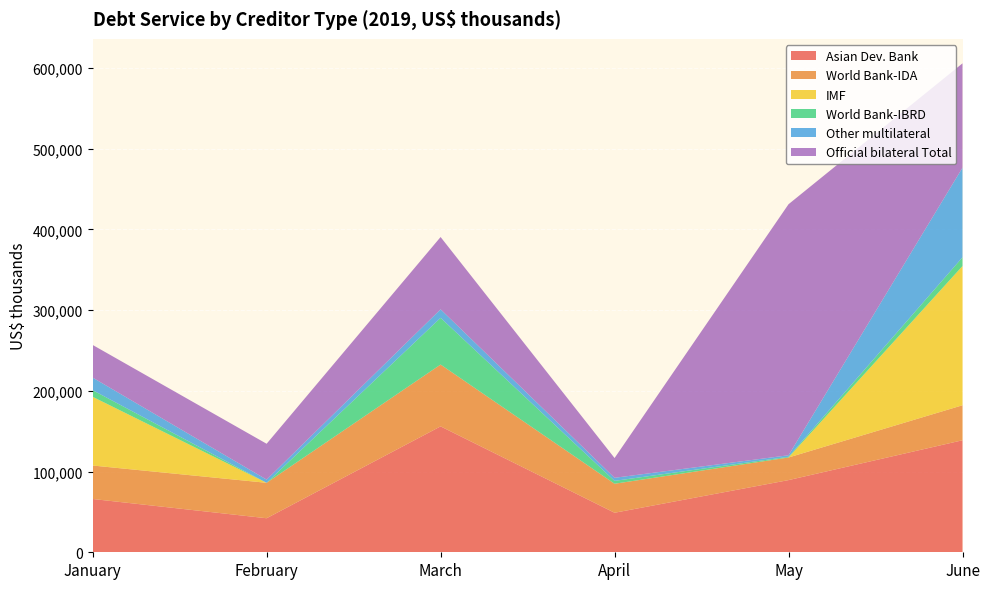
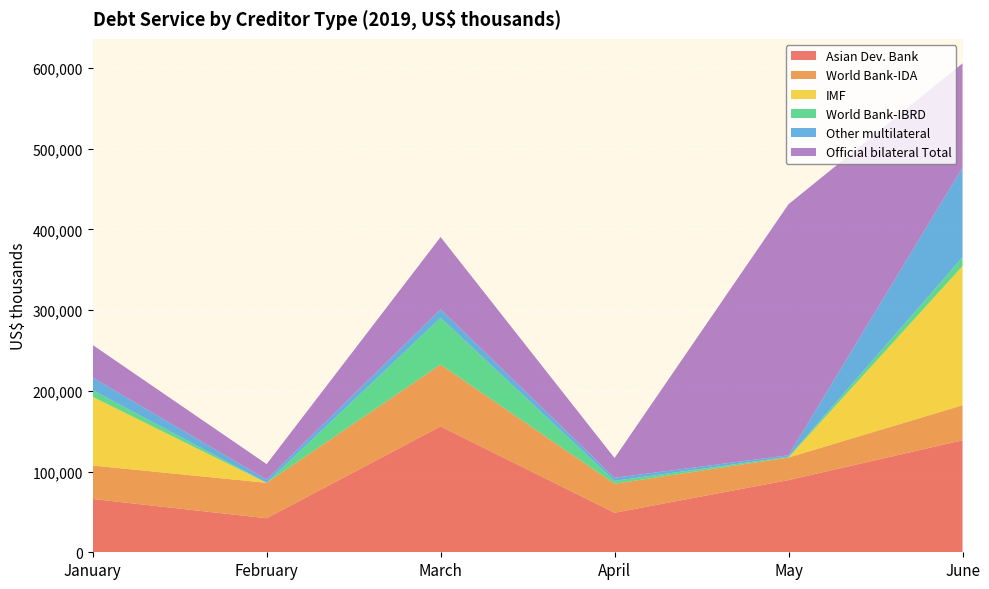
Official bilateral Total, February: 40,000 -> 20,000
